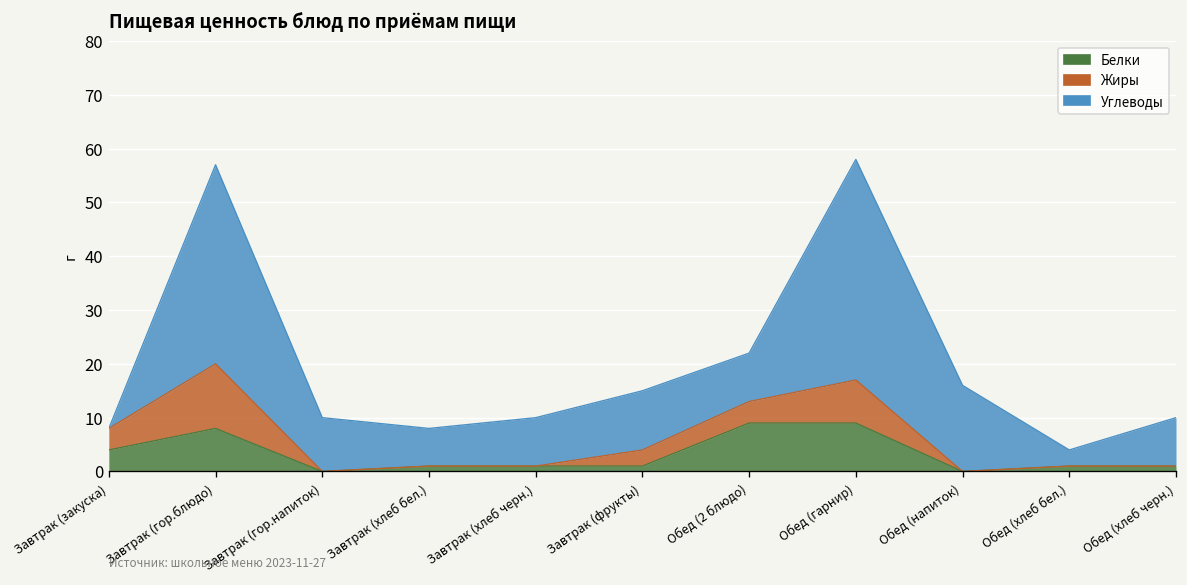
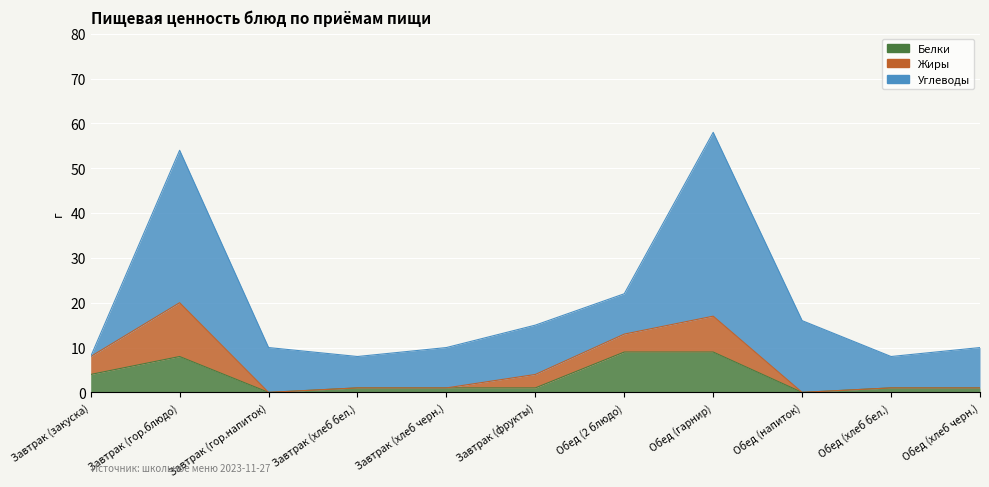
Углеводы, Завтрак (гор.блюдо): 37 -> 34
Углеводы, Обед (хлеб бел.): 3 -> 7
